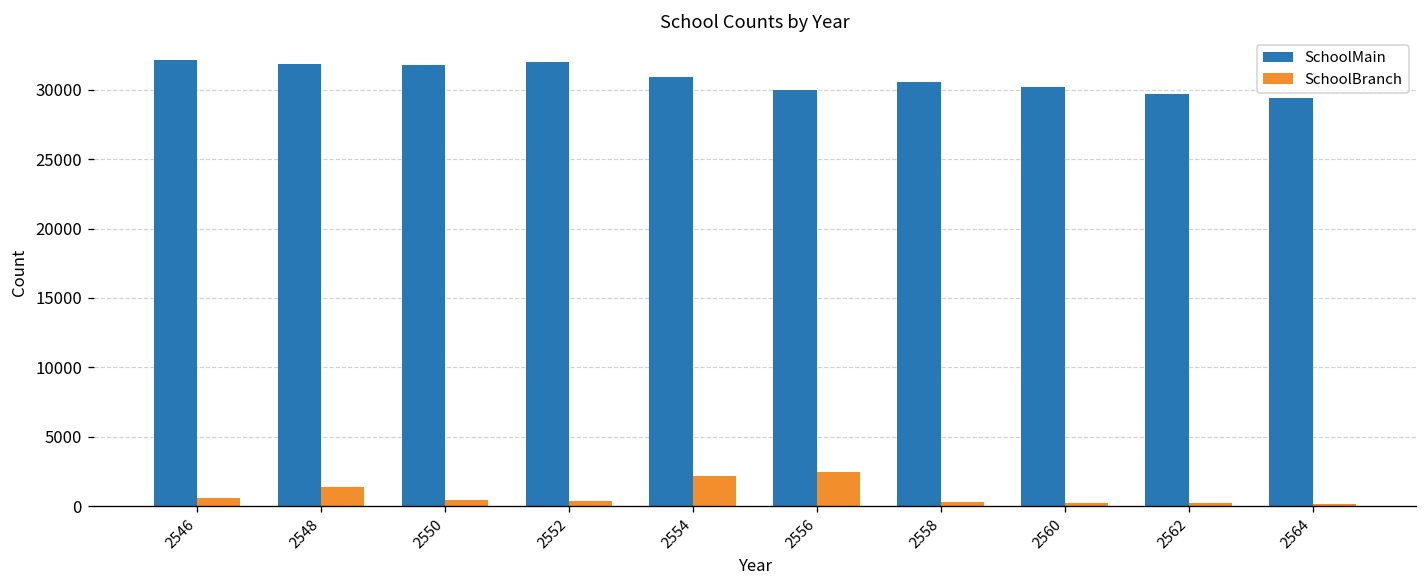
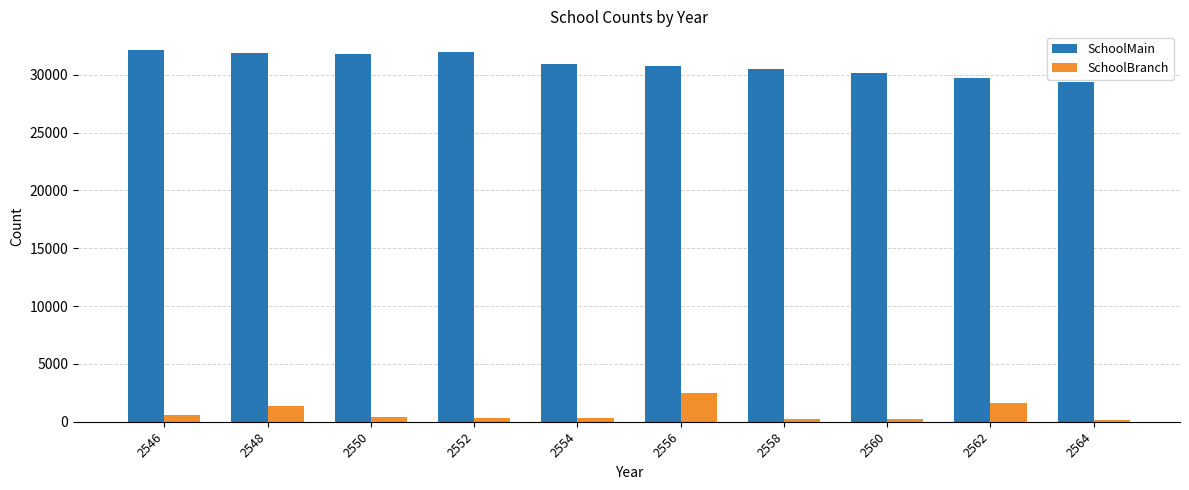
SchoolBranch, 2554: 2200 -> 300
SchoolMain, 2556: 30000 -> 30800
SchoolBranch, 2562: 200 -> 1600
